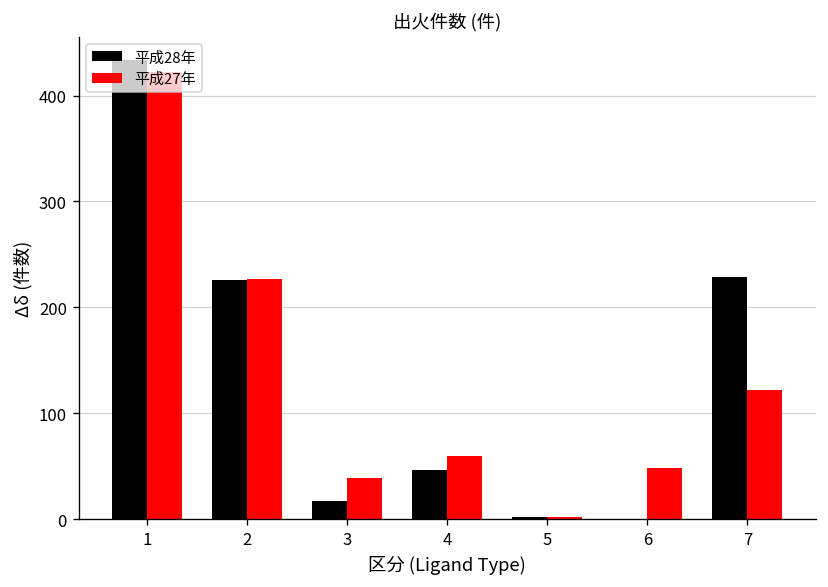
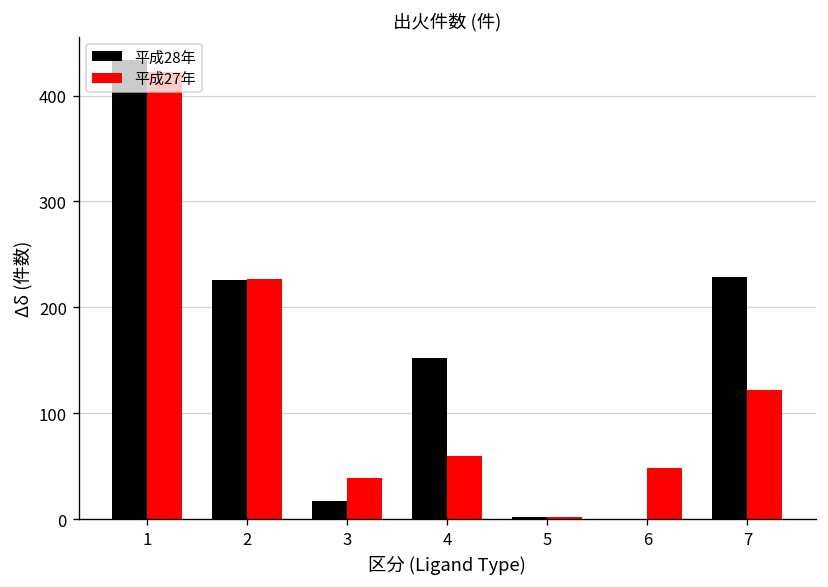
平成28年, 4: 50 -> 150
